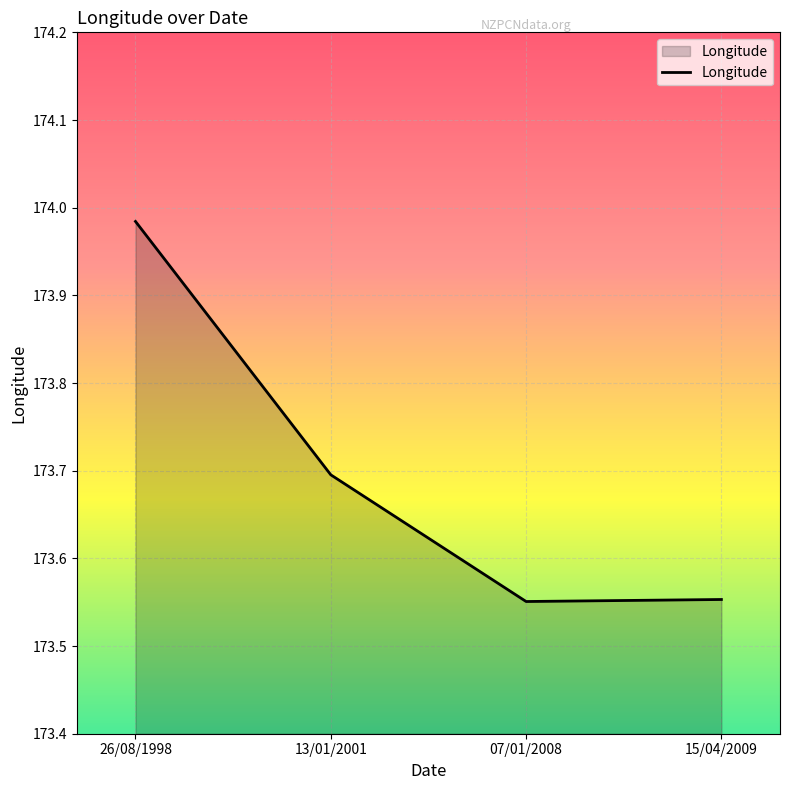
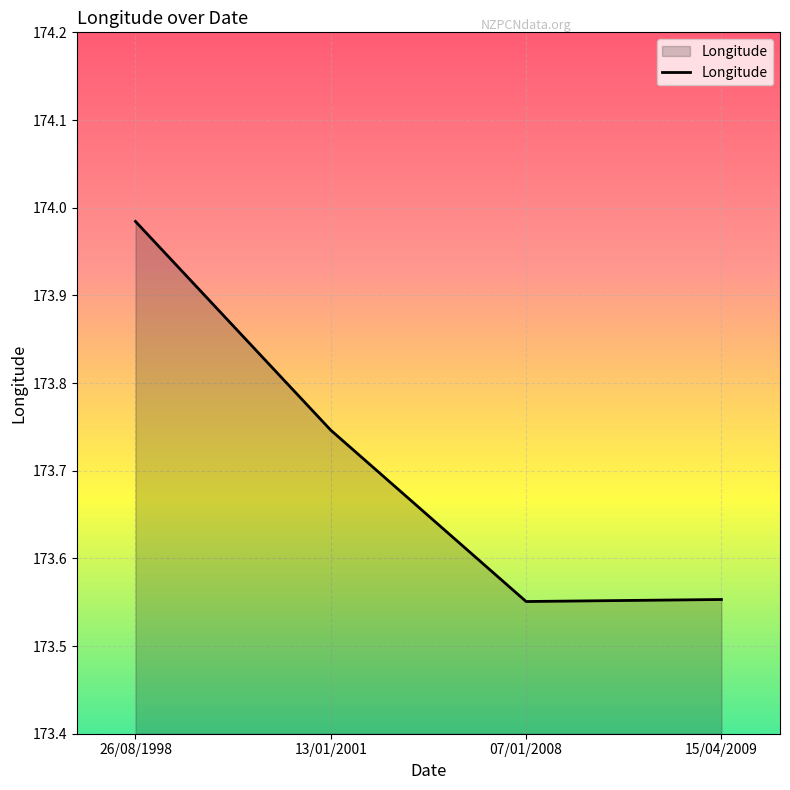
13/01/2001: 173.70 -> 173.75
